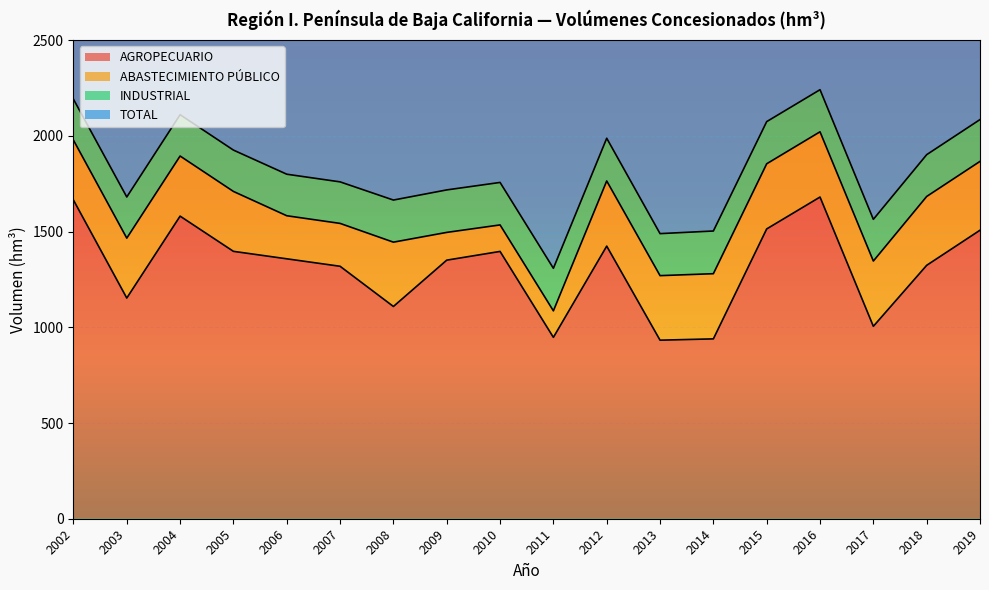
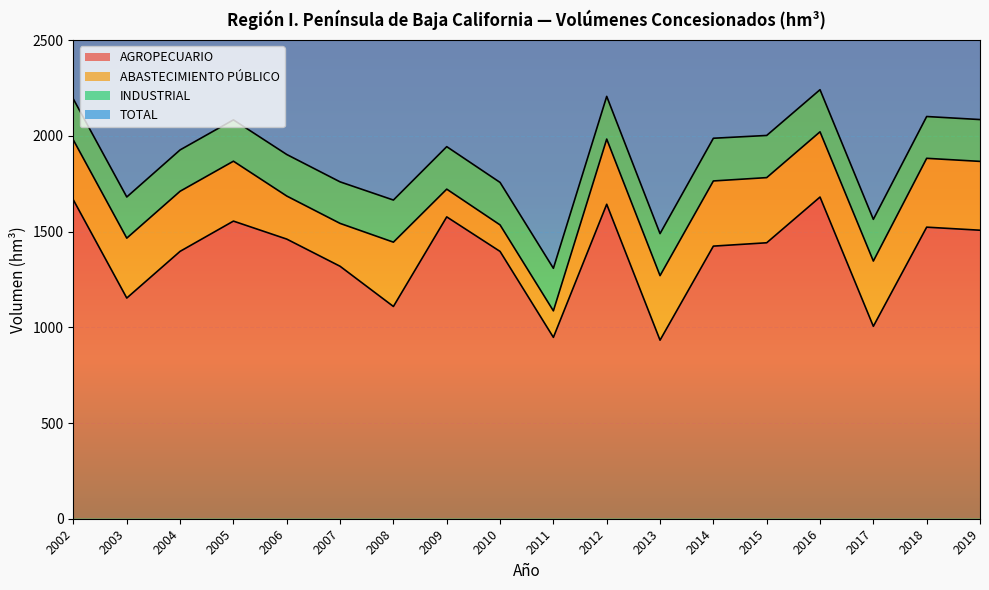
AGROPECUARIO, 2004: 1580 -> 1400
AGROPECUARIO, 2005: 1400 -> 1560
AGROPECUARIO, 2006: 1360 -> 1460
AGROPECUARIO, 2009: 1350 -> 1580
AGROPECUARIO, 2012: 1420 -> 1640
AGROPECUARIO, 2014: 940 -> 1420
AGROPECUARIO, 2015: 1510 -> 1440
AGROPECUARIO, 2018: 1320 -> 1520
